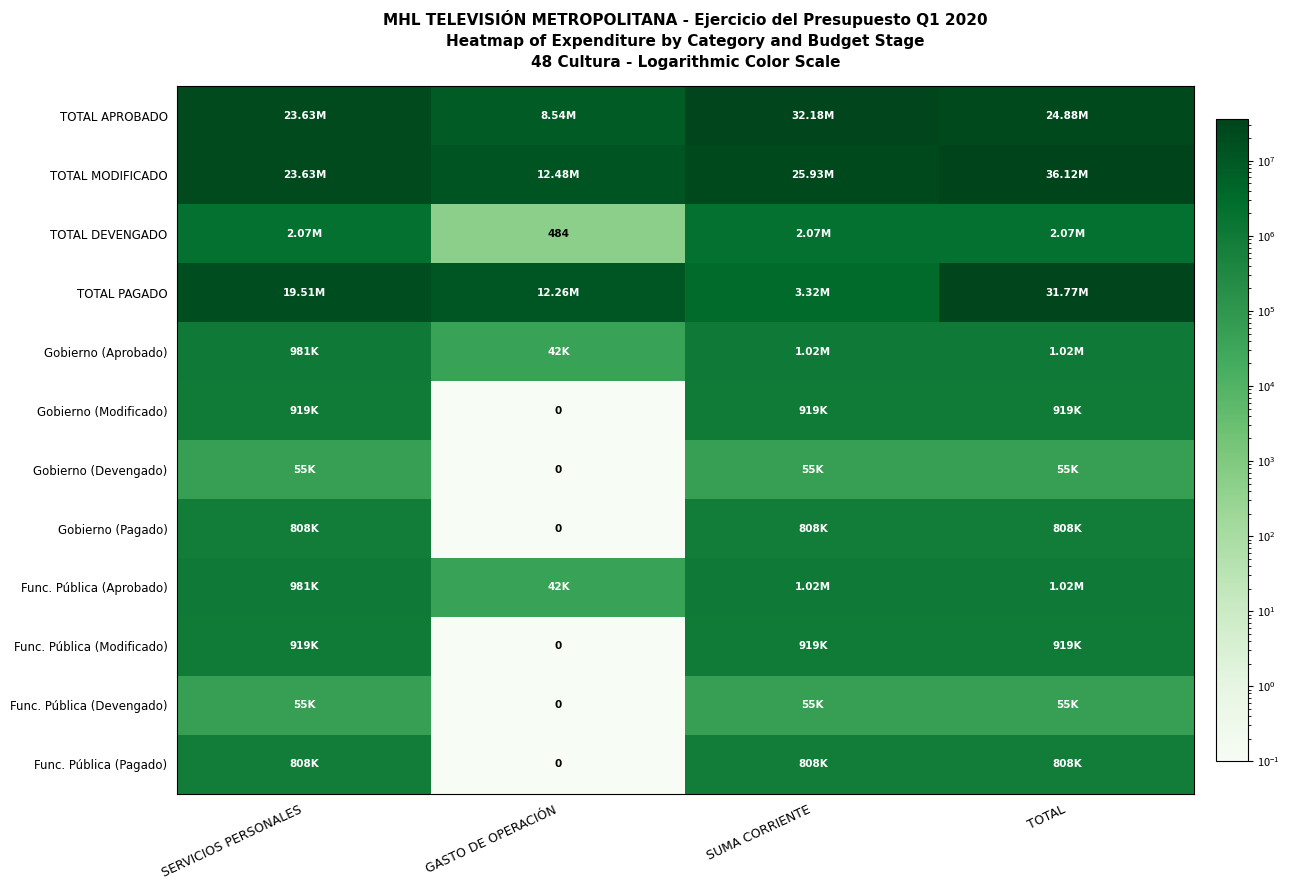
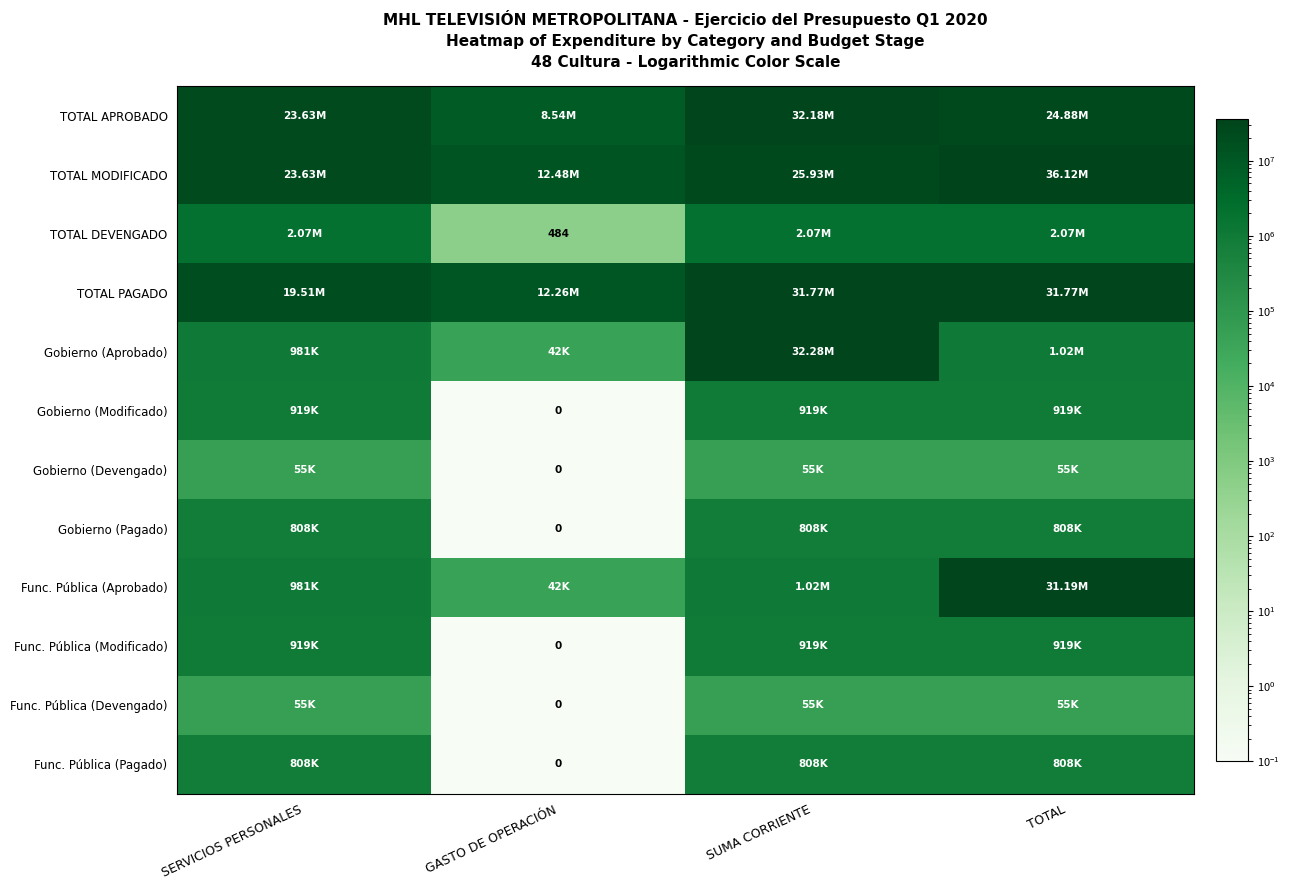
TOTAL PAGADO, SUMA CORRIENTE: 3.32M -> 31.77M
Gobierno (Aprobado), SUMA CORRIENTE: 1.02M -> 32.28M
Func. Pública (Aprobado), TOTAL: 1.02M -> 31.19M
